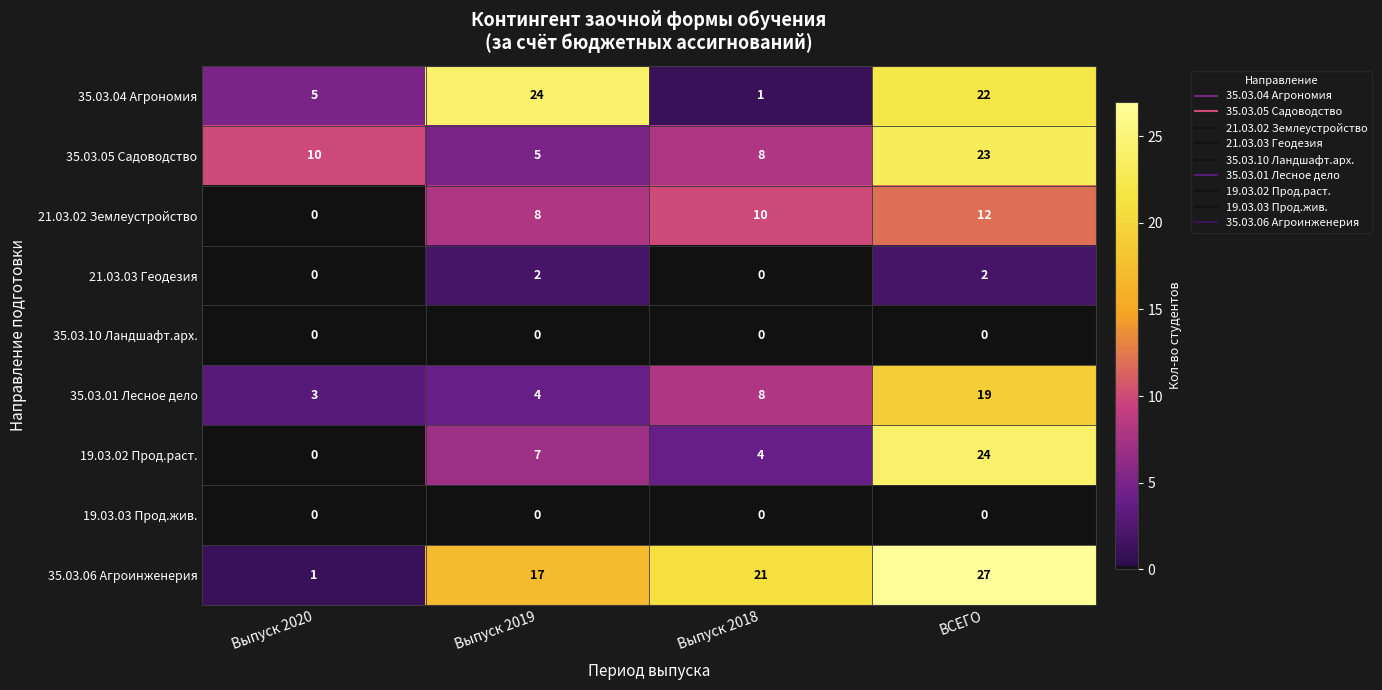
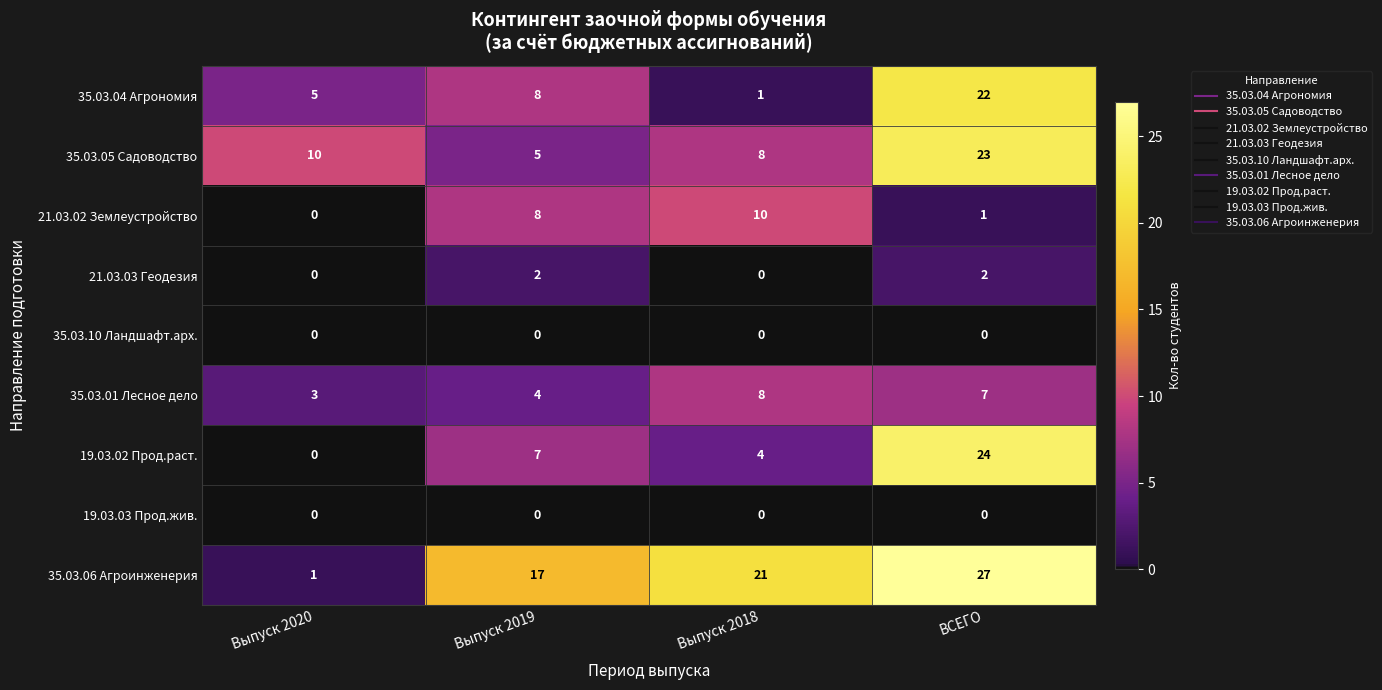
35.03.04 Агрономия, Выпуск 2019: 24 -> 8
21.03.02 Землеустройство, ВСЕГО: 12 -> 1
35.03.01 Лесное дело, ВСЕГО: 19 -> 7
